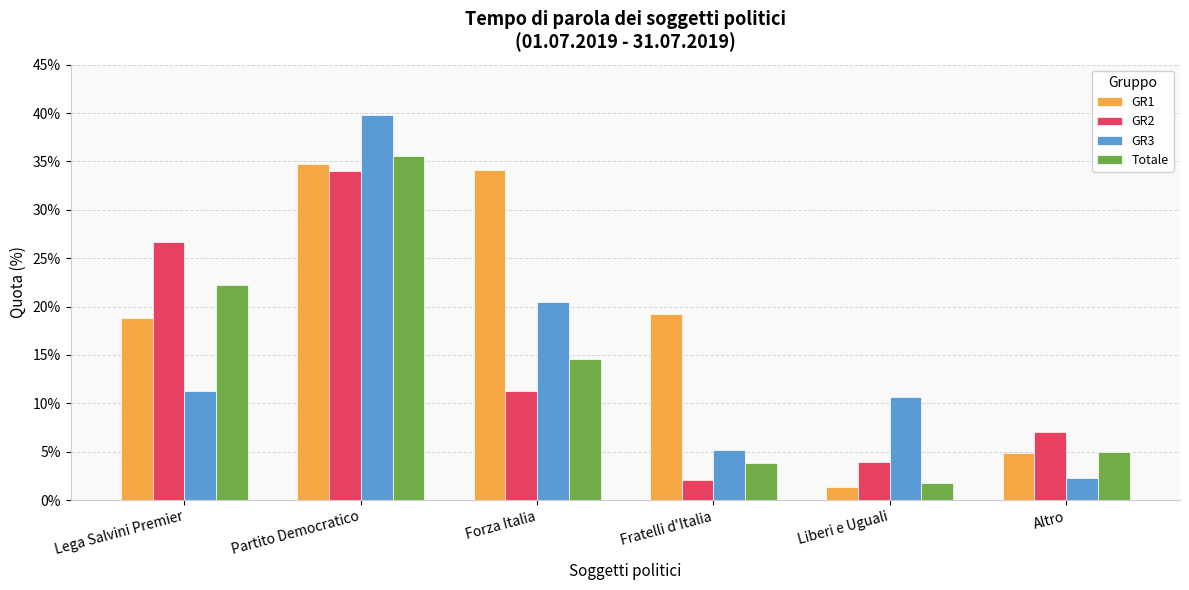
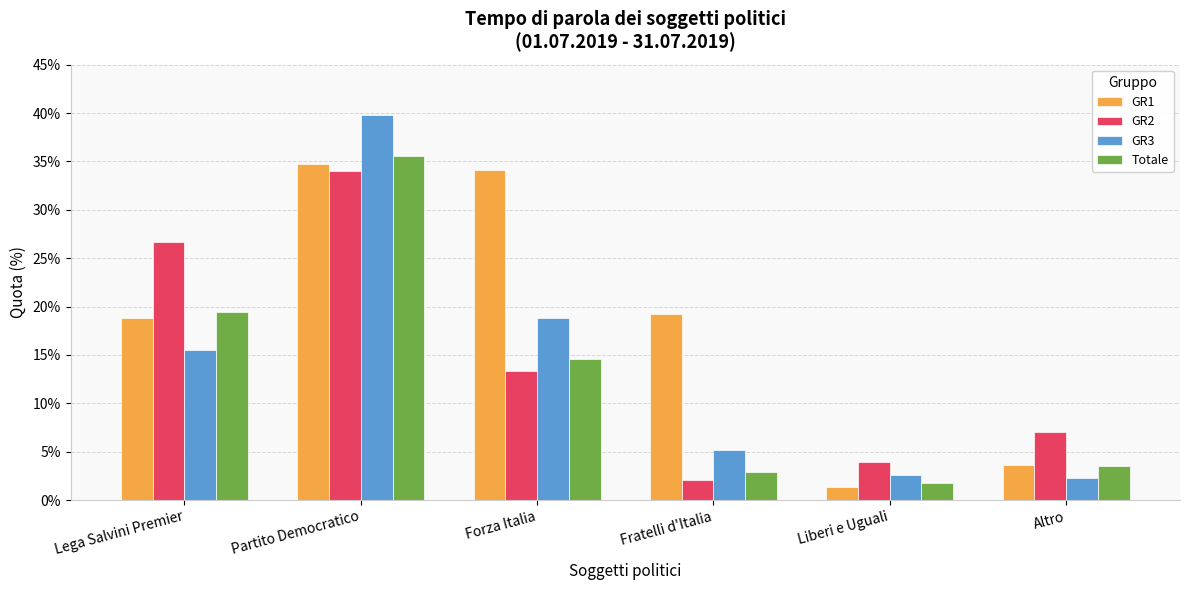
GR3, Lega Salvini Premier: 11% -> 15%
Totale, Lega Salvini Premier: 22% -> 19%
GR2, Forza Italia: 11% -> 13%
GR3, Forza Italia: 20% -> 19%
Totale, Fratelli d'Italia: 4% -> 3%
GR3, Liberi e Uguali: 11% -> 3%
GR1, Altro: 5% -> 4%
Totale, Altro: 5% -> 4%
